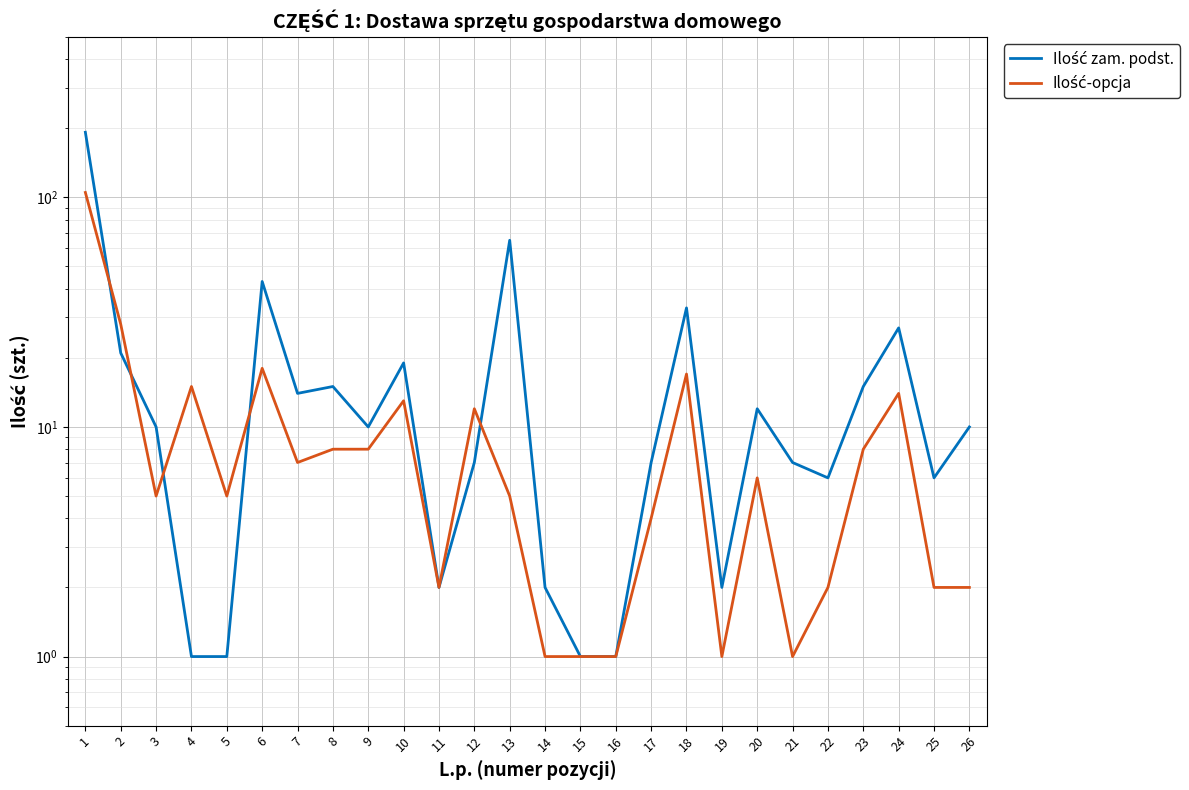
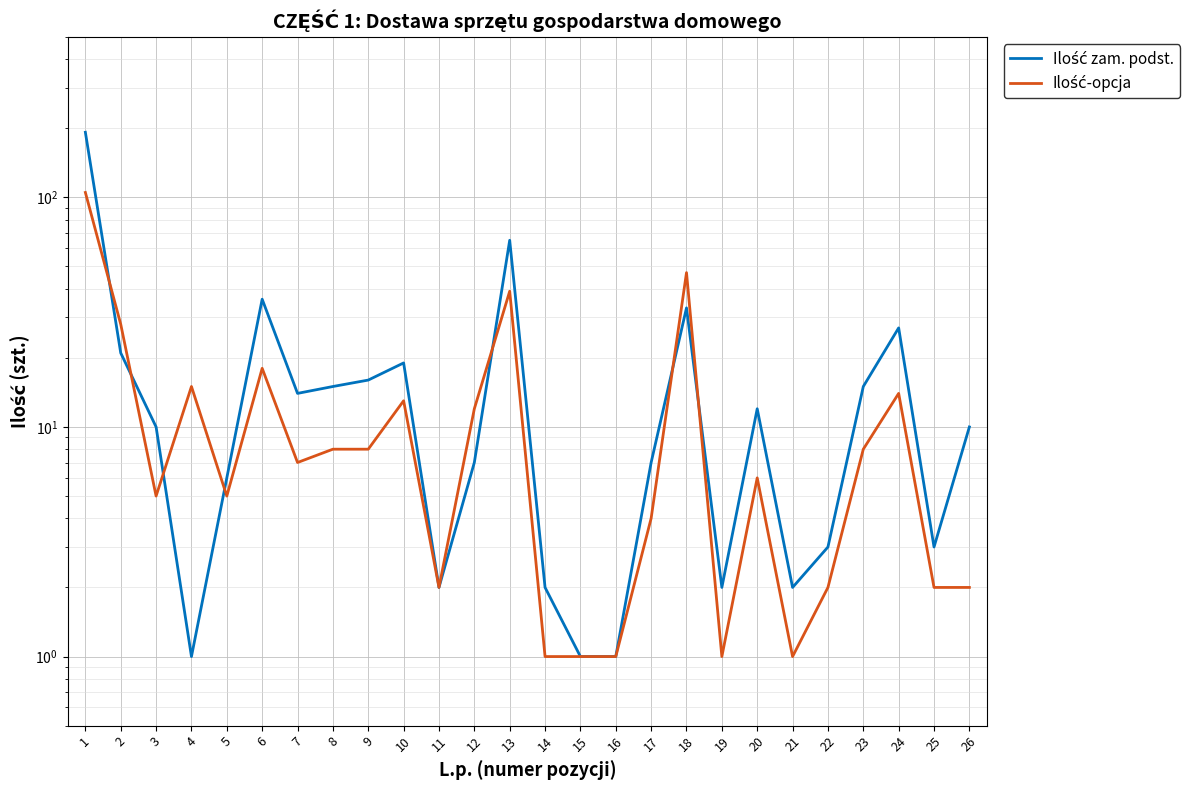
Ilość zam. podst., 5: 1 -> 6
Ilość zam. podst., 6: 43 -> 36
Ilość zam. podst., 9: 10 -> 16
Ilość-opcja, 13: 5 -> 39
Ilość-opcja, 18: 17 -> 47
Ilość zam. podst., 21: 7 -> 2
Ilość zam. podst., 22: 6 -> 3
Ilość zam. podst., 25: 6 -> 3
